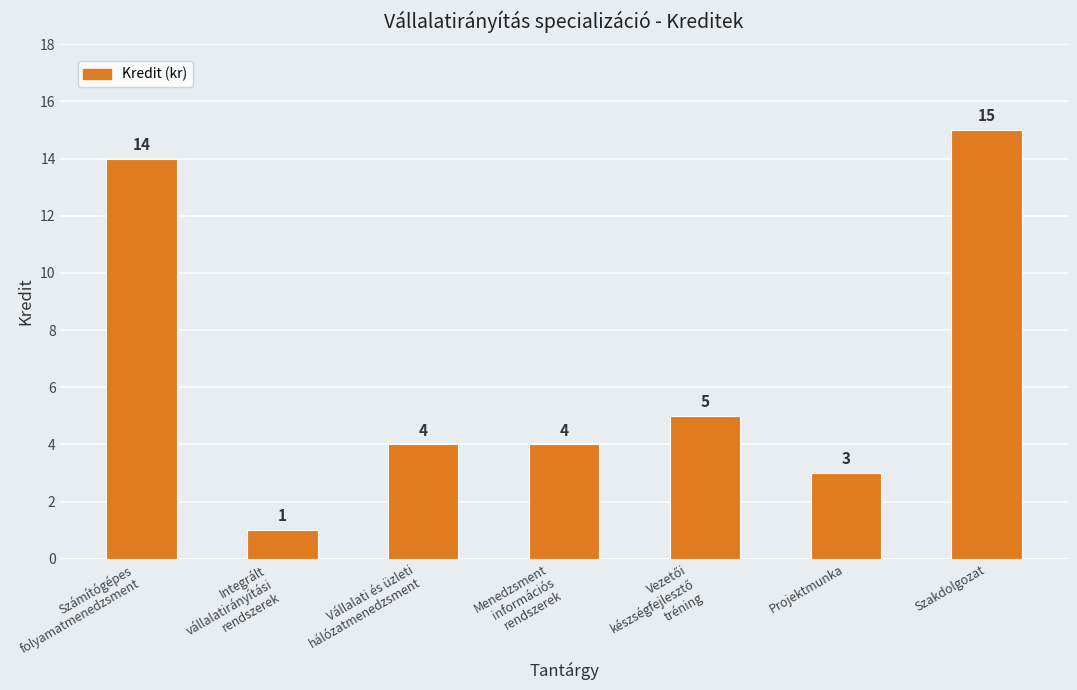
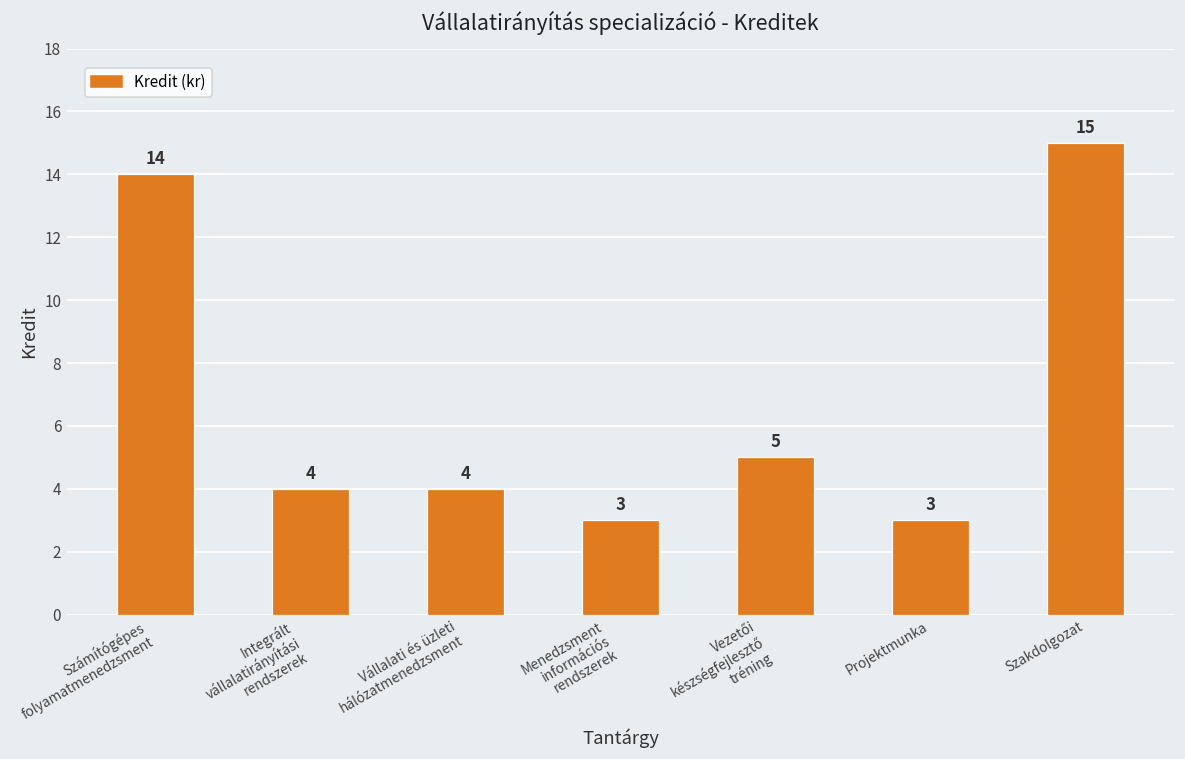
Integrált vállalatirányítási rendszerek: 1 -> 4
Menedzsment információs rendszerek: 4 -> 3
